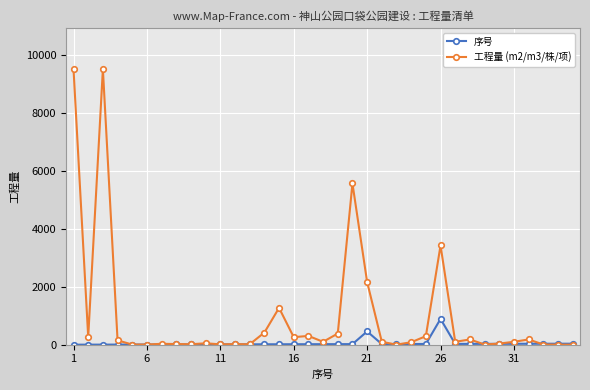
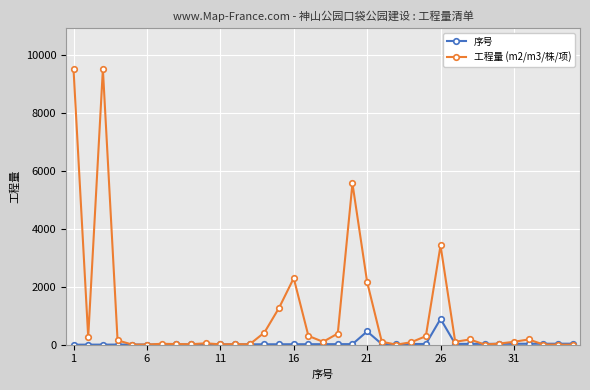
工程量 (m2/m3/株/项), 16: 300 -> 2300
